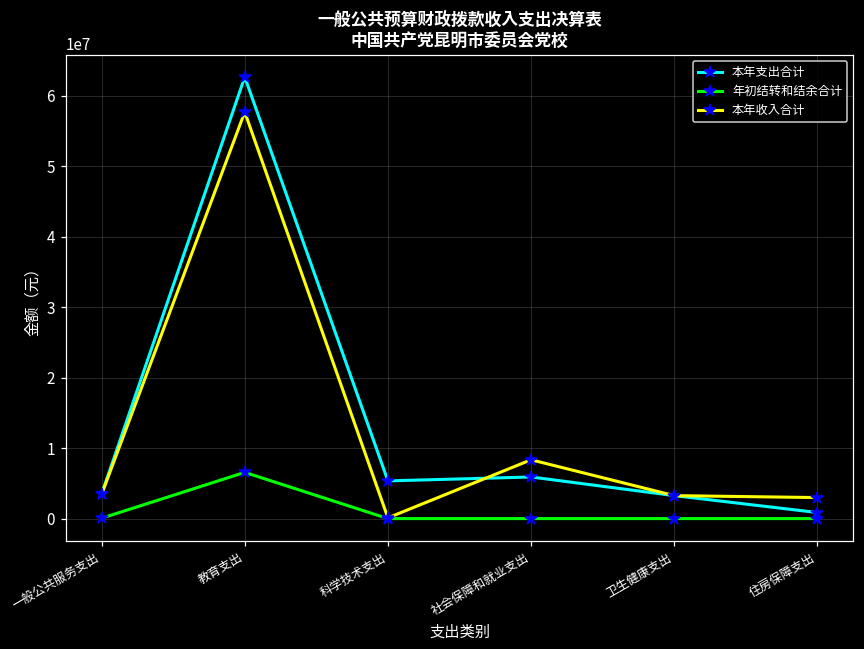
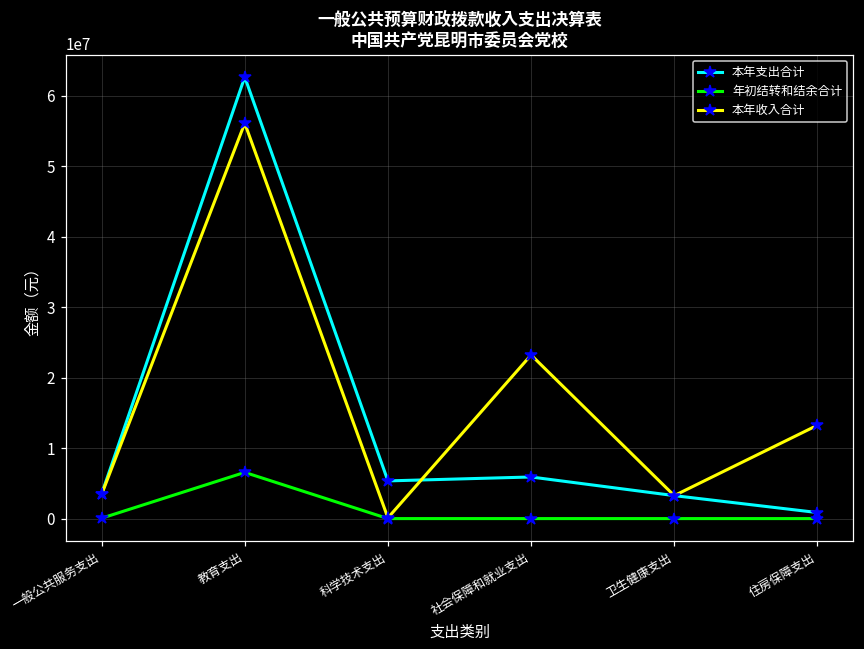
本年收入合计, 教育支出: 58000000 -> 56000000
本年收入合计, 社会保障和就业支出: 8000000 -> 23000000
本年收入合计, 住房保障支出: 3000000 -> 13000000
